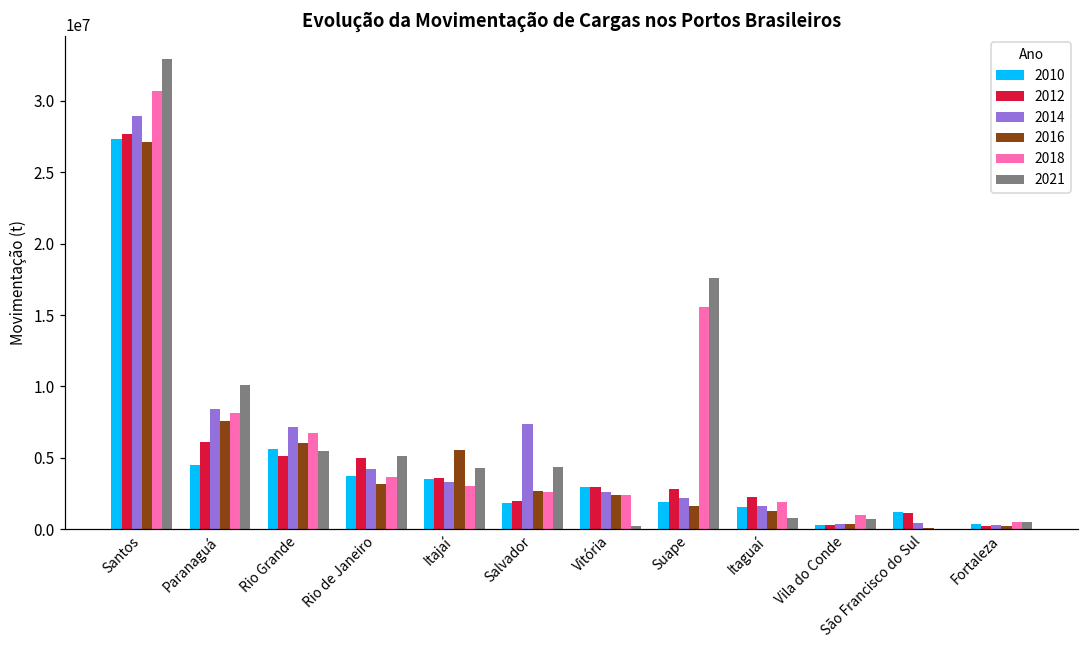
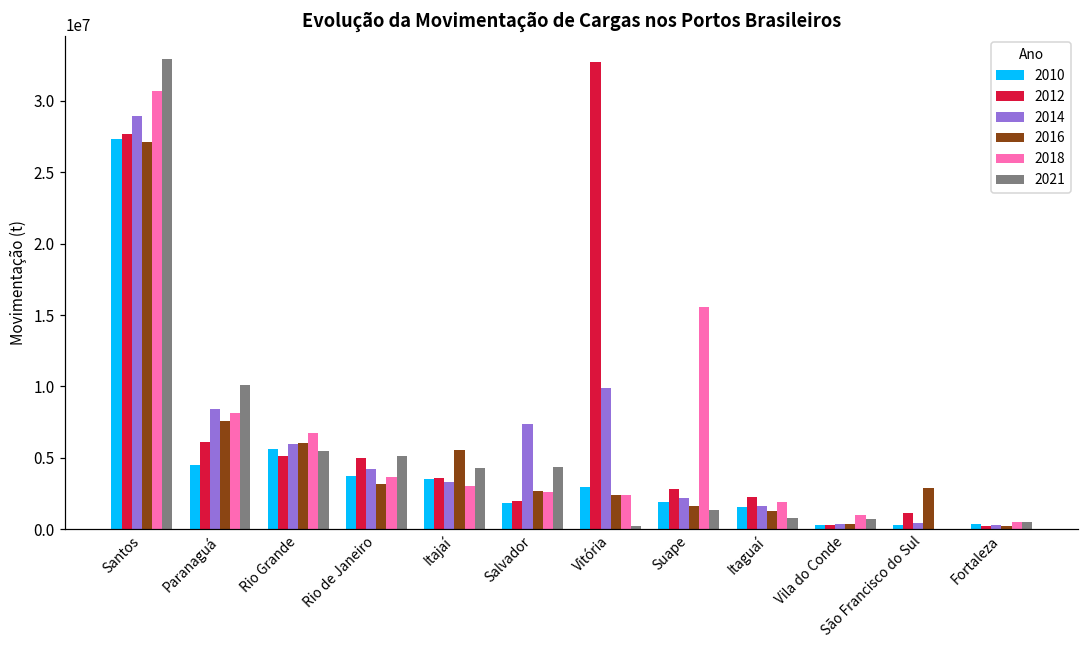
2014, Rio Grande: 7200000 -> 6000000
2012, Vitória: 3000000 -> 32700000
2014, Vitória: 2600000 -> 9900000
2021, Suape: 17600000 -> 1400000
2010, São Francisco do Sul: 1200000 -> 300000
2016, São Francisco do Sul: 100000 -> 2900000
